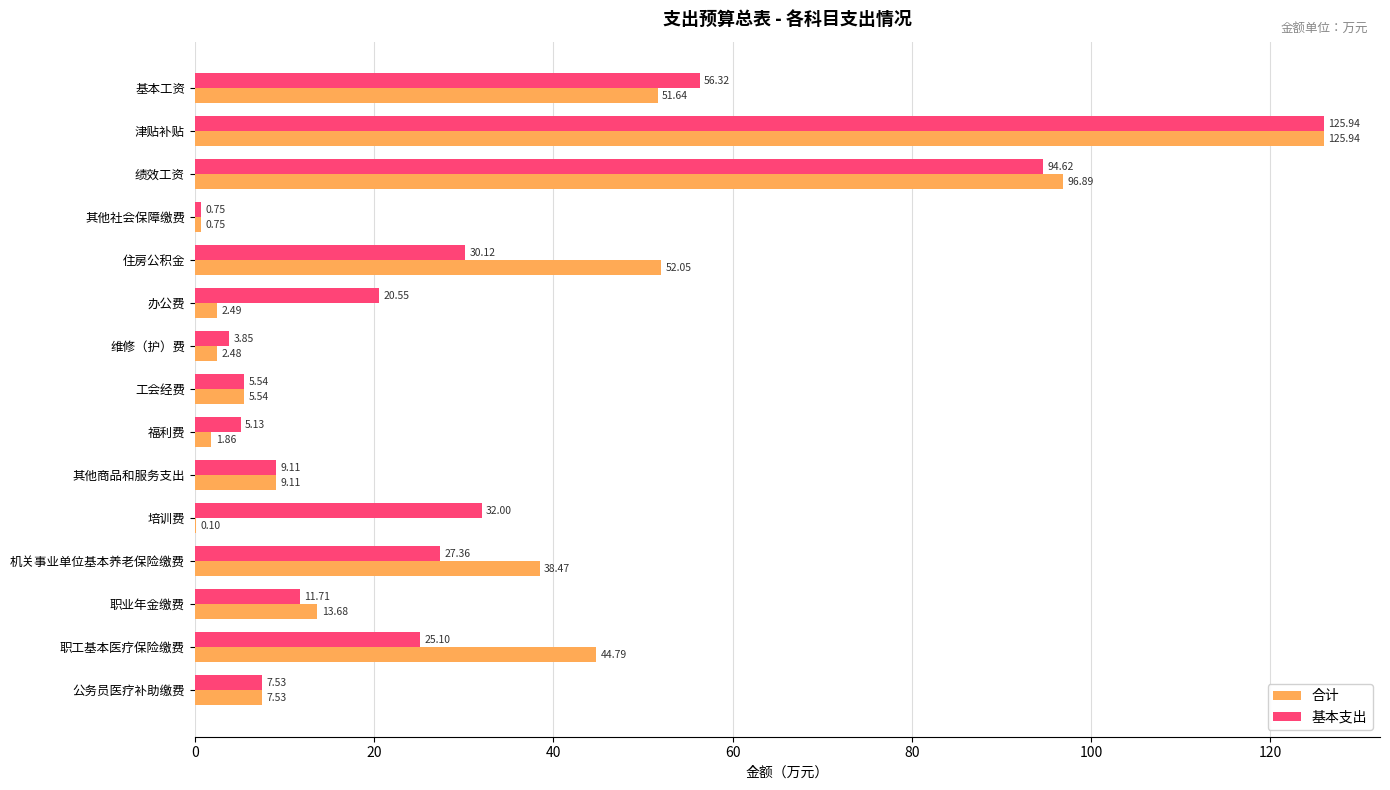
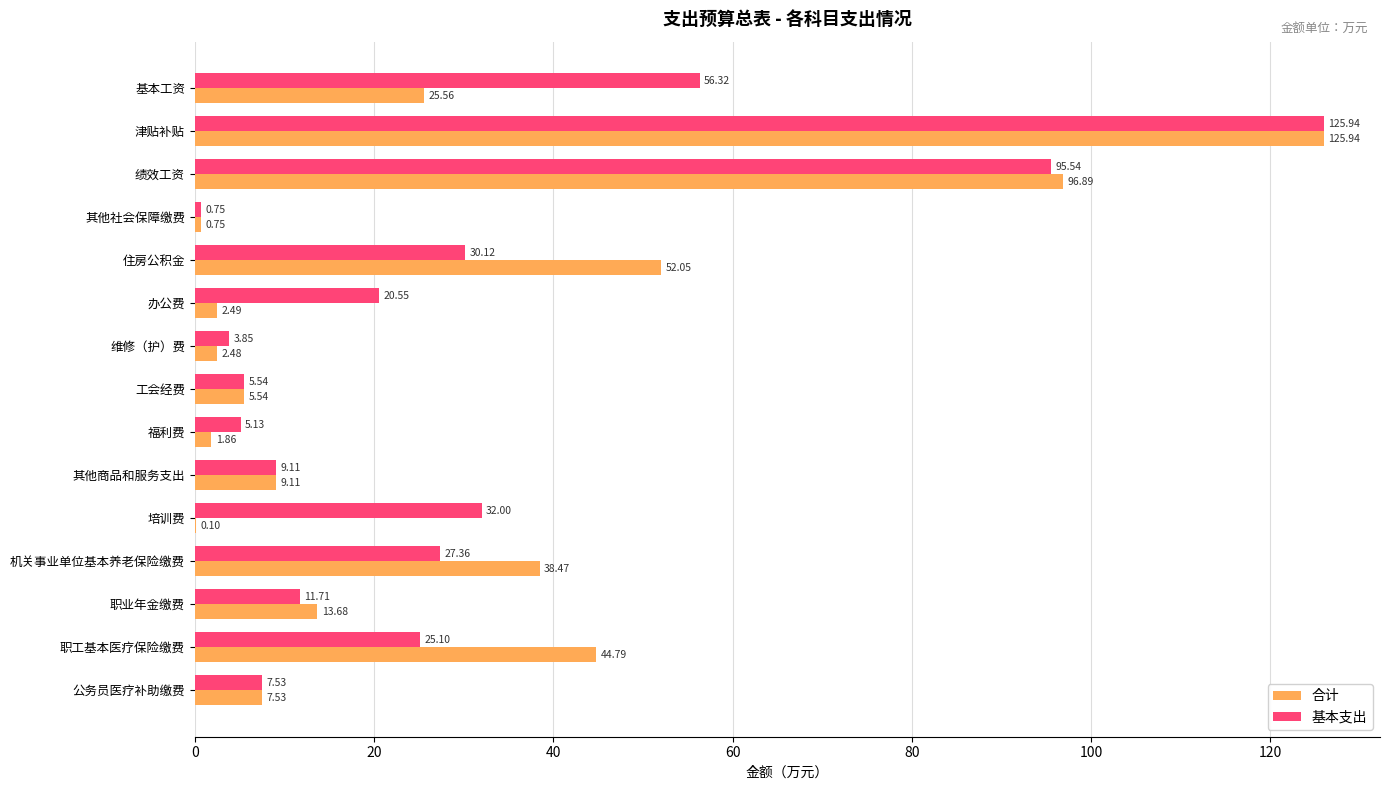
合计, 基本工资: 51.64 -> 25.56
基本支出, 绩效工资: 94.62 -> 95.54
